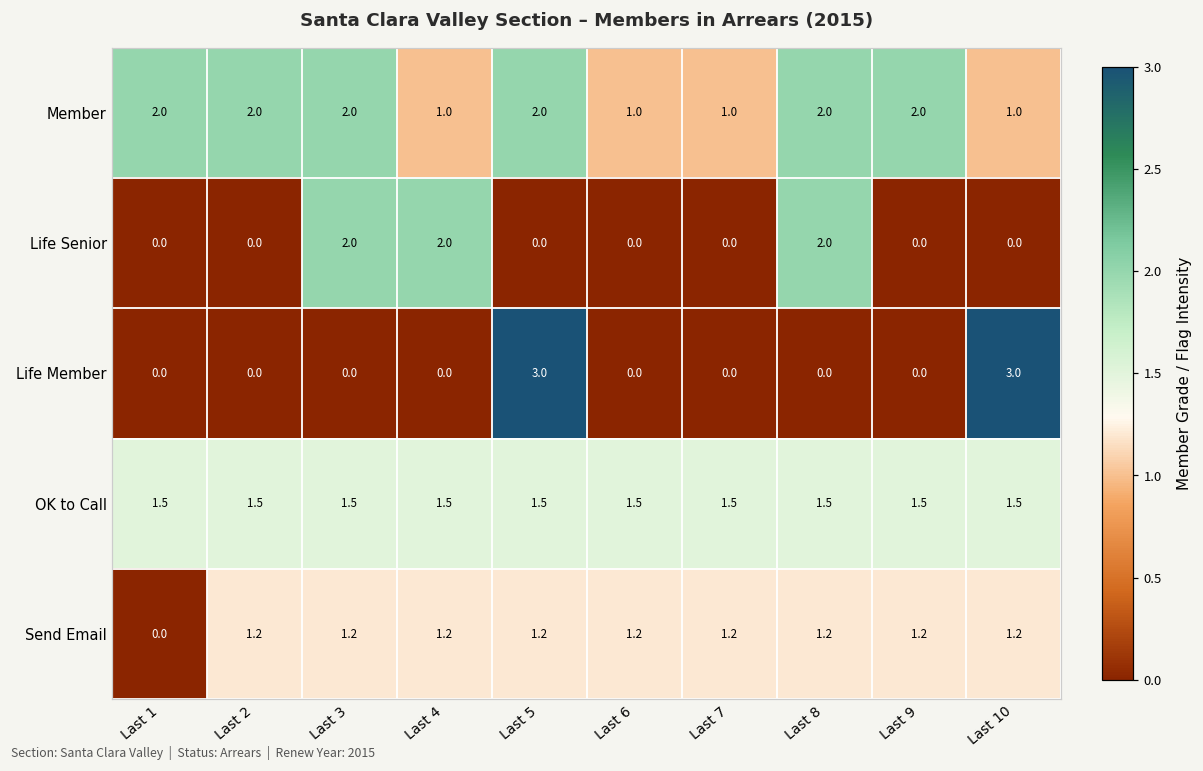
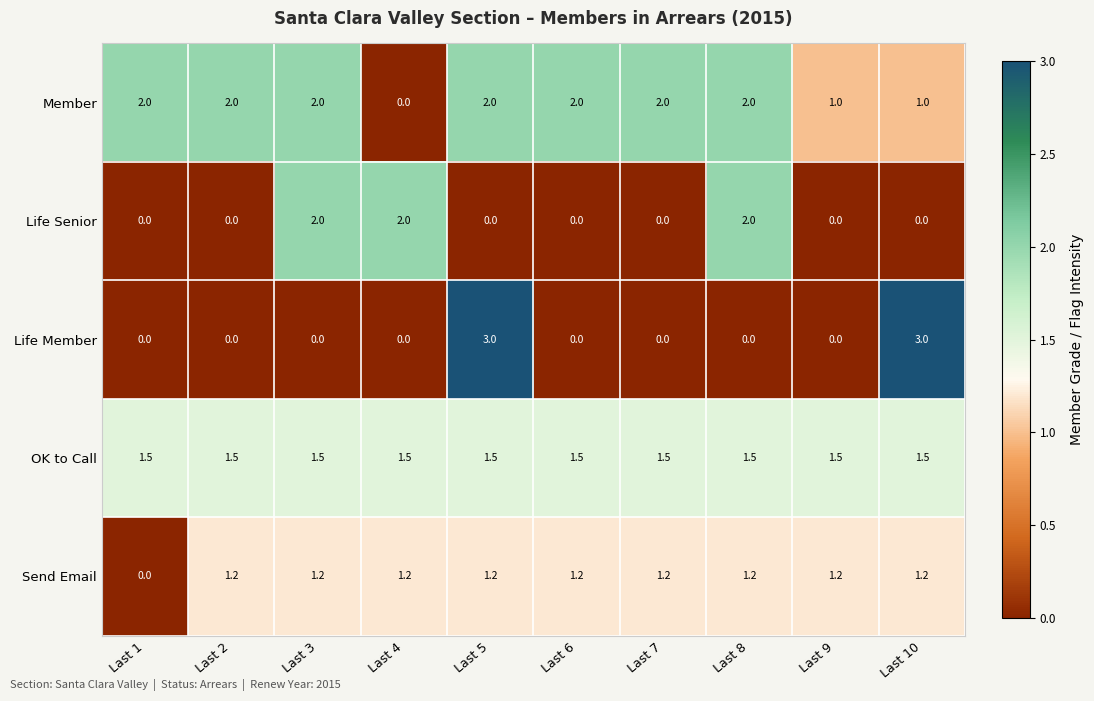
Member, Last 4: 1.0 -> 0.0
Member, Last 6: 1.0 -> 2.0
Member, Last 7: 1.0 -> 2.0
Member, Last 9: 2.0 -> 1.0
